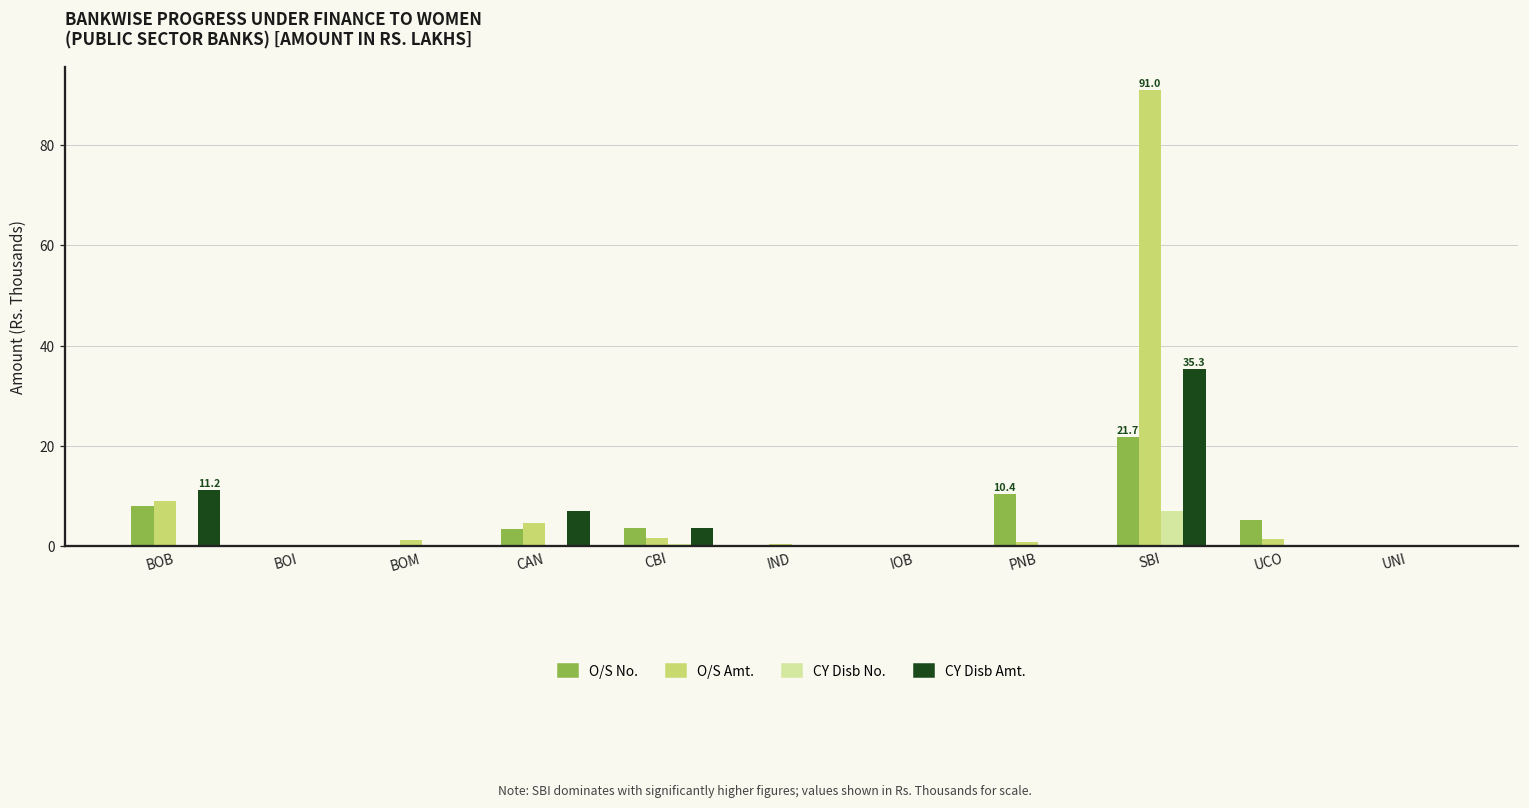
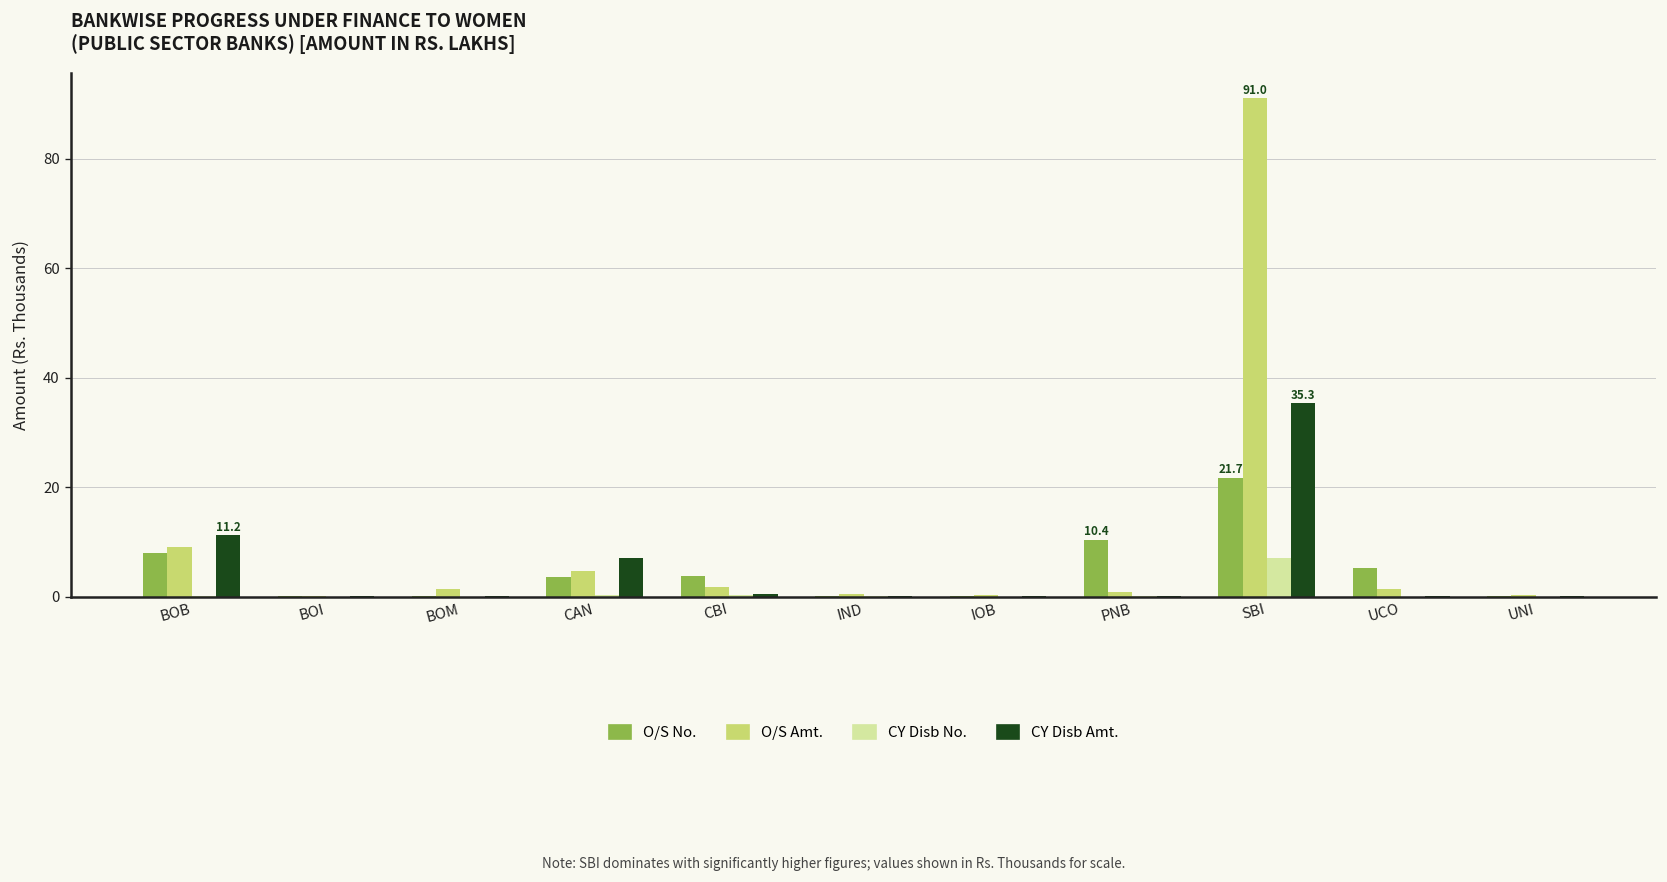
CY Disb Amt., CBI: 4 -> 1
